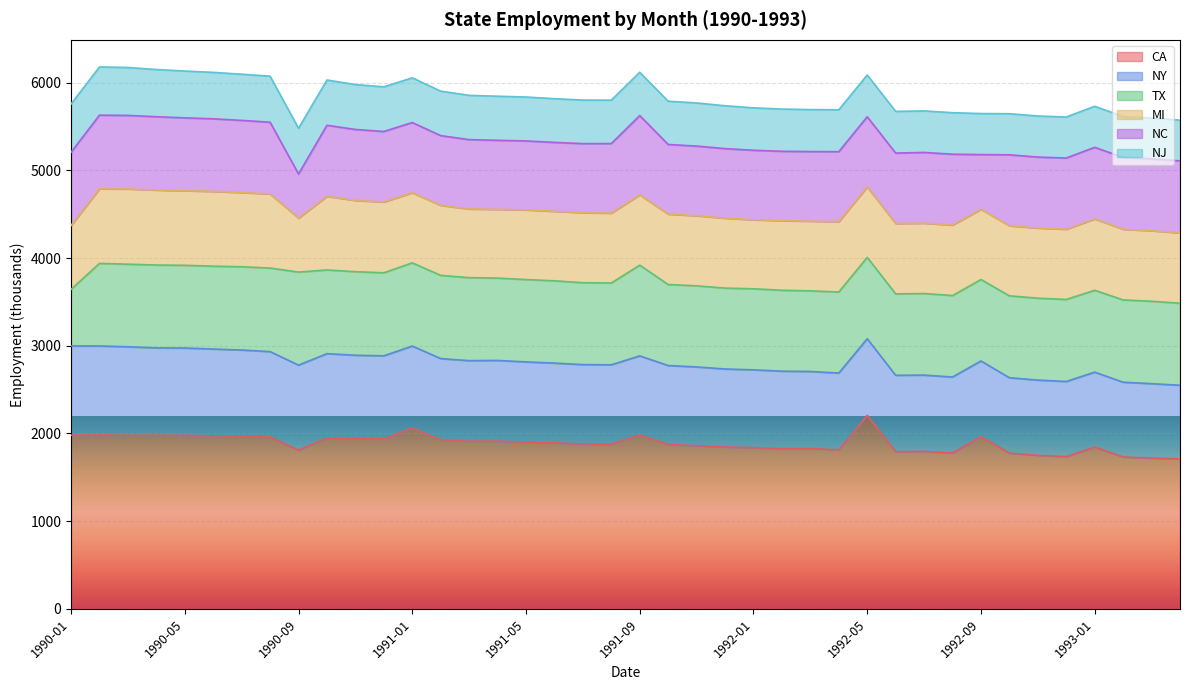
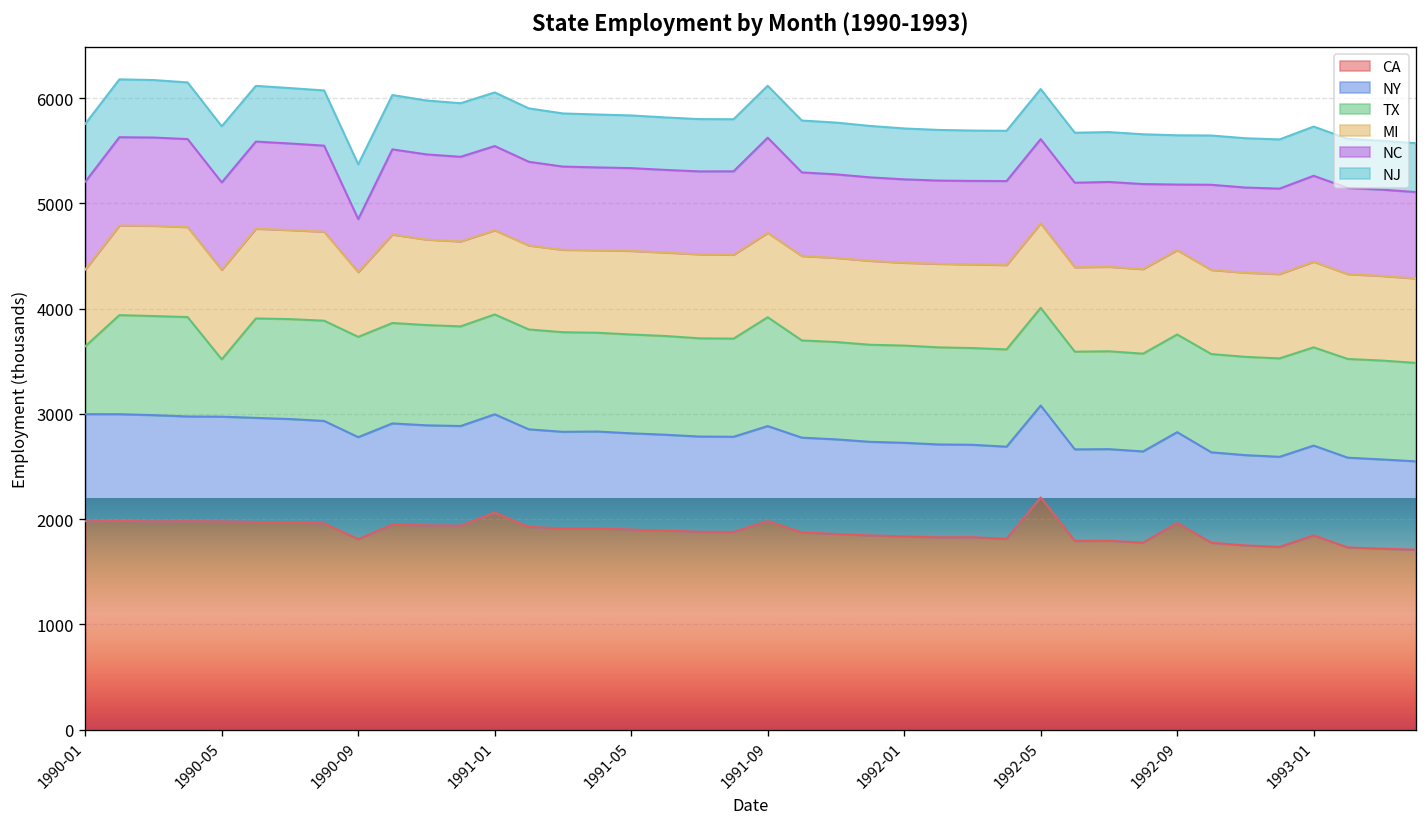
TX, 1990-05: 900 -> 500
TX, 1990-09: 1100 -> 1000
